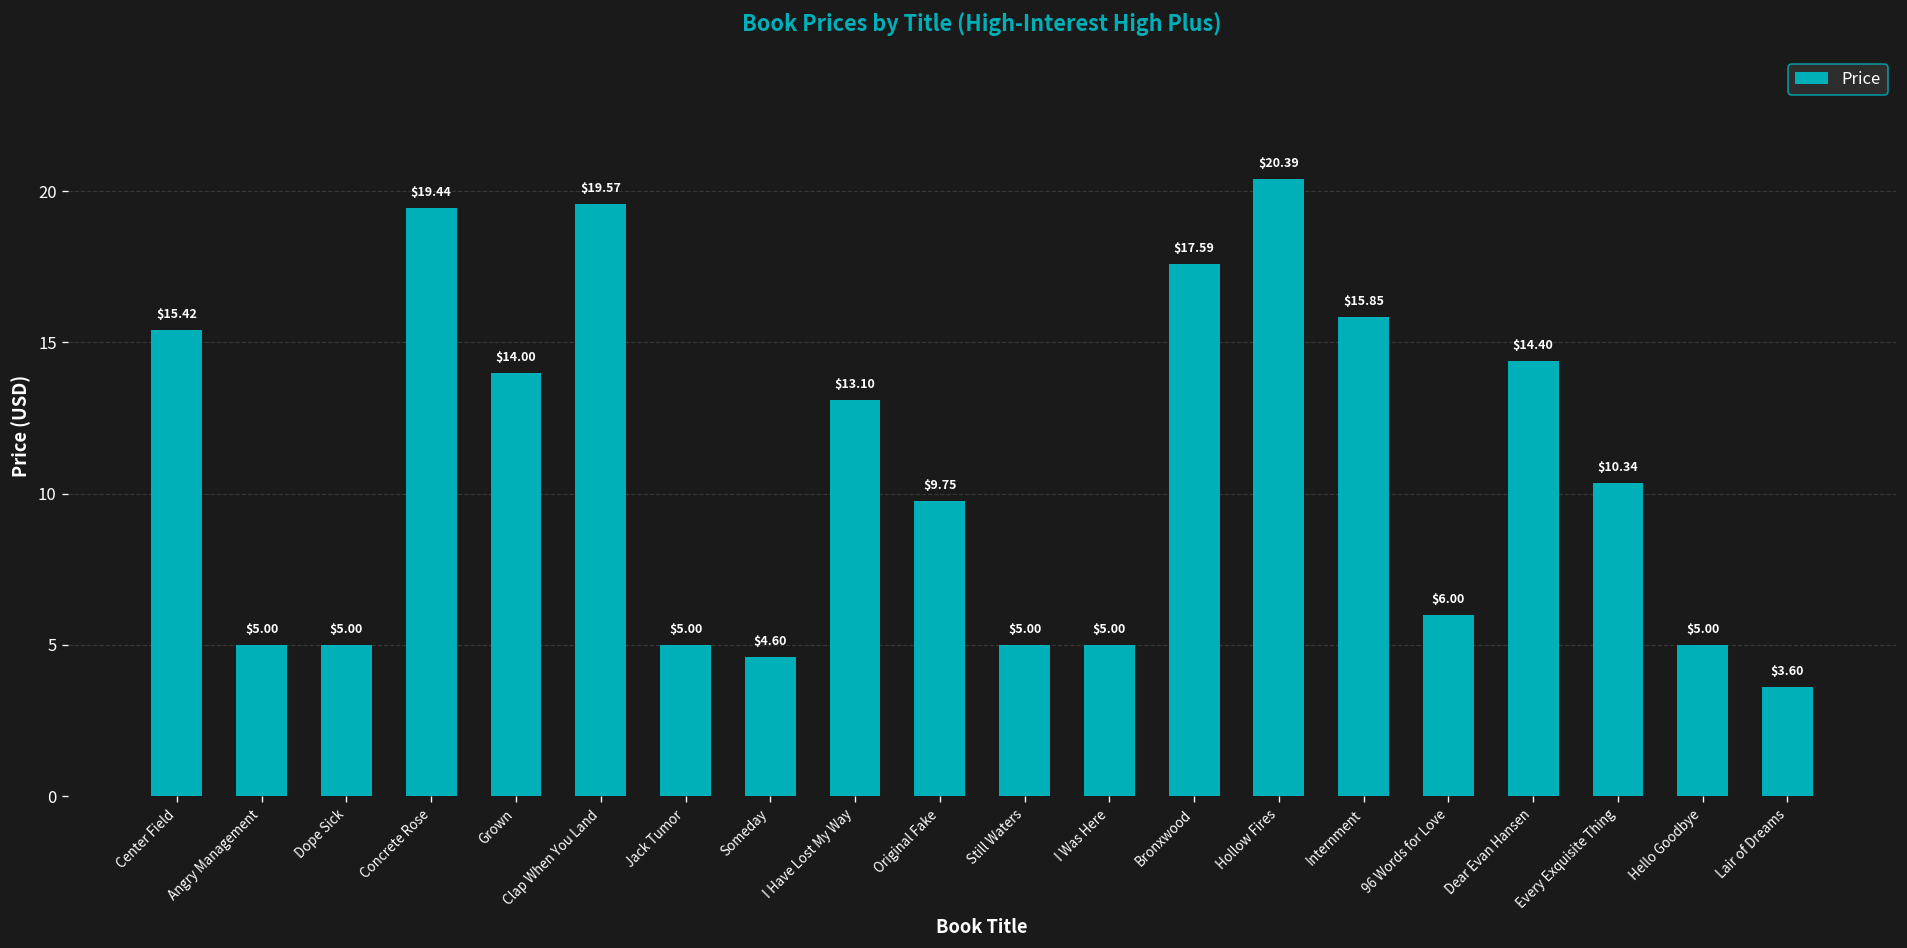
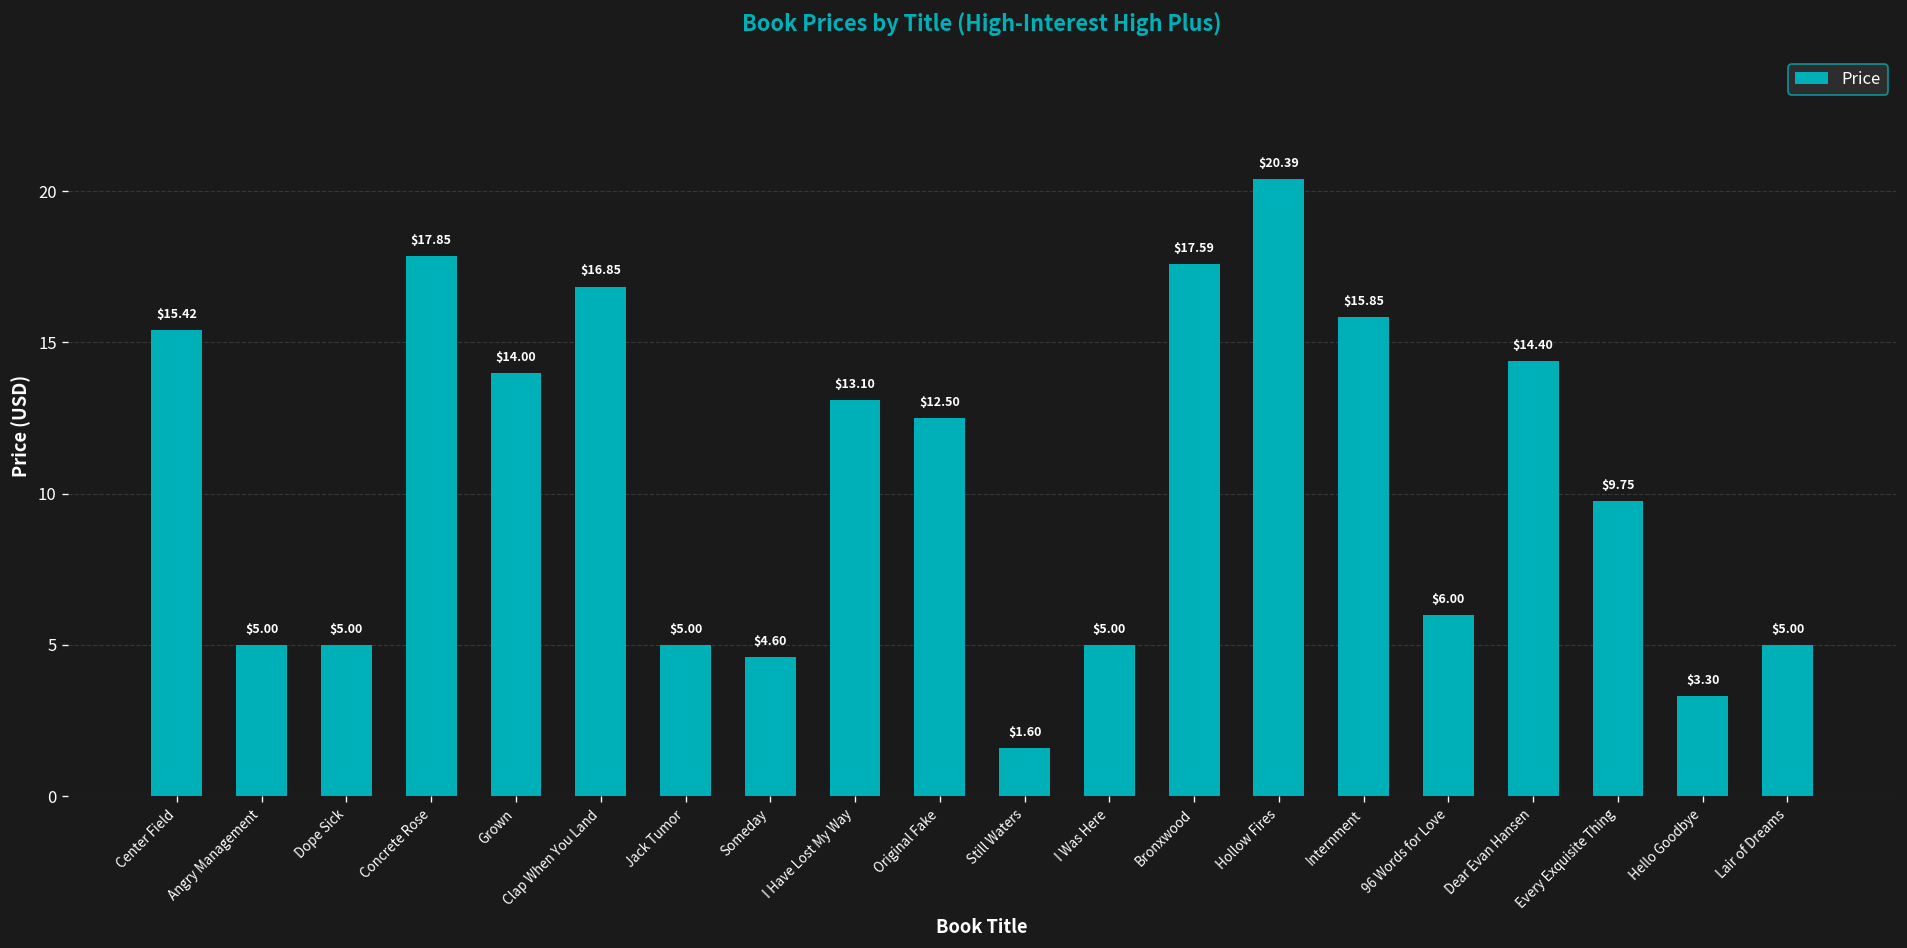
Concrete Rose: $19.44 -> $17.85
Clap When You Land: $19.57 -> $16.85
Original Fake: $9.75 -> $12.50
Still Waters: $5.00 -> $1.60
Every Exquisite Thing: $10.34 -> $9.75
Hello Goodbye: $5.00 -> $3.30
Lair of Dreams: $3.60 -> $5.00
